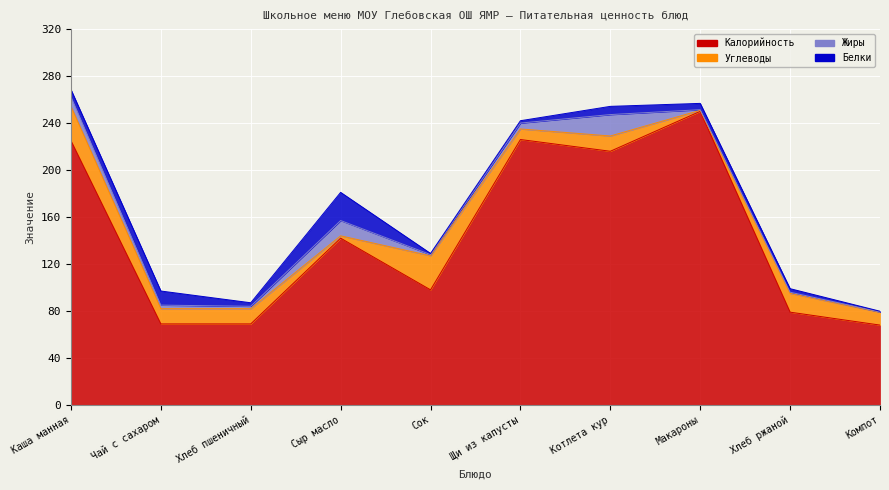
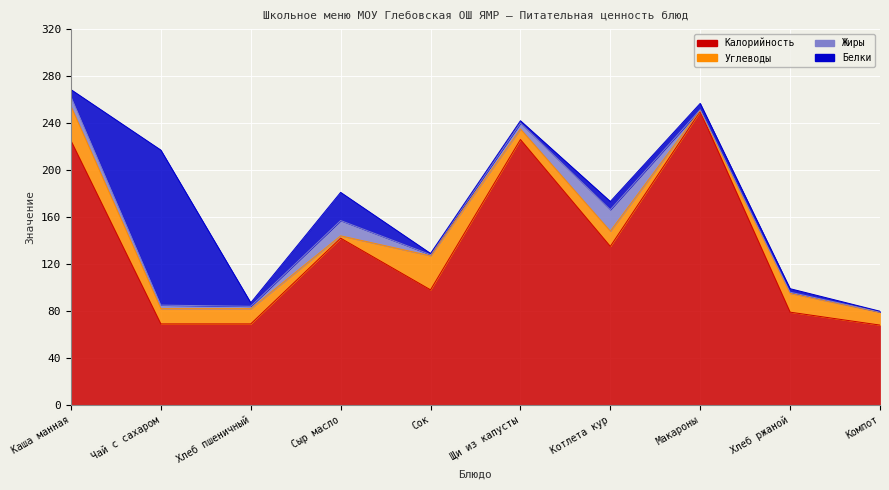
Белки, Чай с сахаром: 12 -> 132
Калорийность, Котлета кур: 216 -> 135
